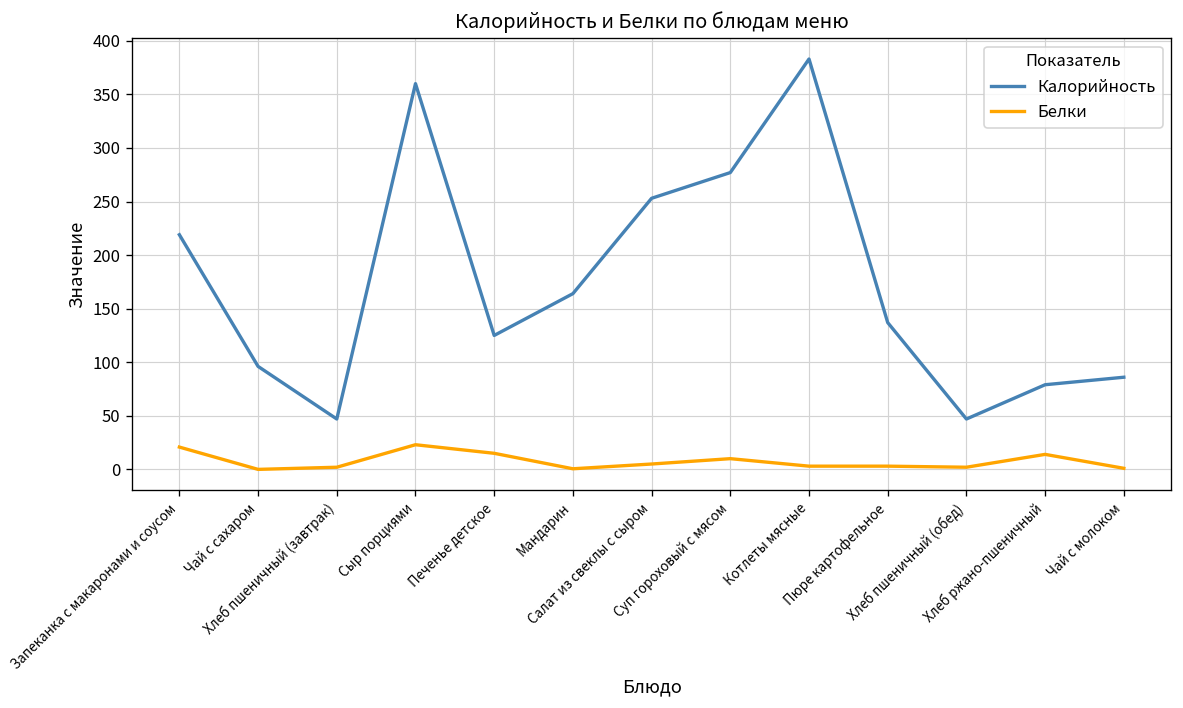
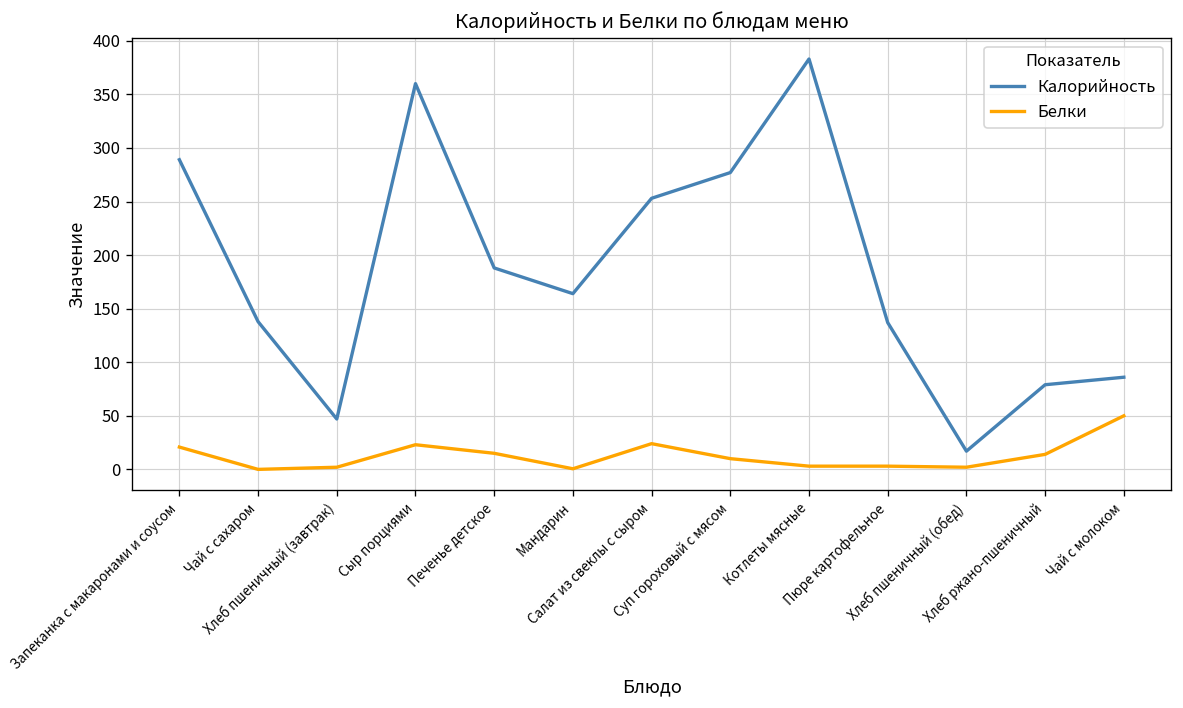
Калорийность, Запеканка с макаронами и соусом: 220 -> 290
Калорийность, Чай с сахаром: 100 -> 140
Калорийность, Печенье детское: 130 -> 190
Белки, Салат из свеклы с сыром: 10 -> 20
Калорийность, Хлеб пшеничный (обед): 50 -> 20
Белки, Чай с молоком: 0 -> 50
